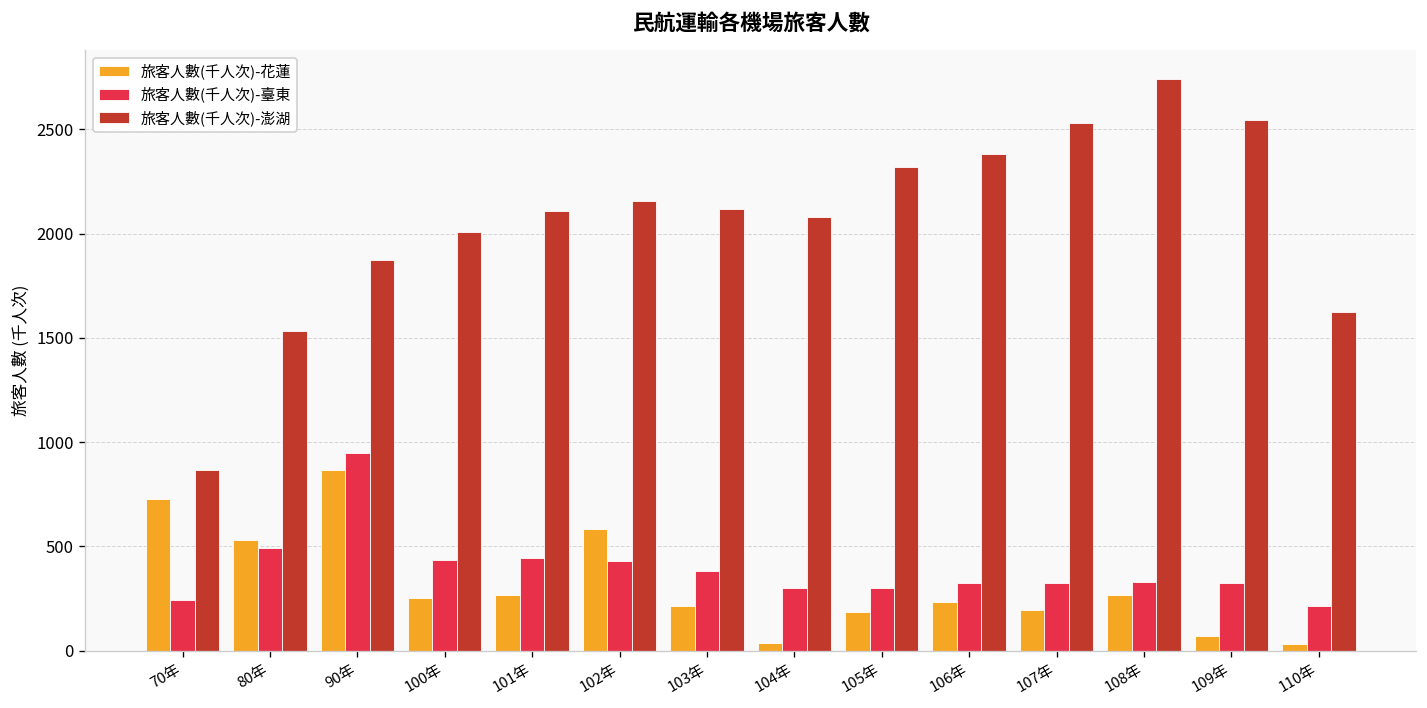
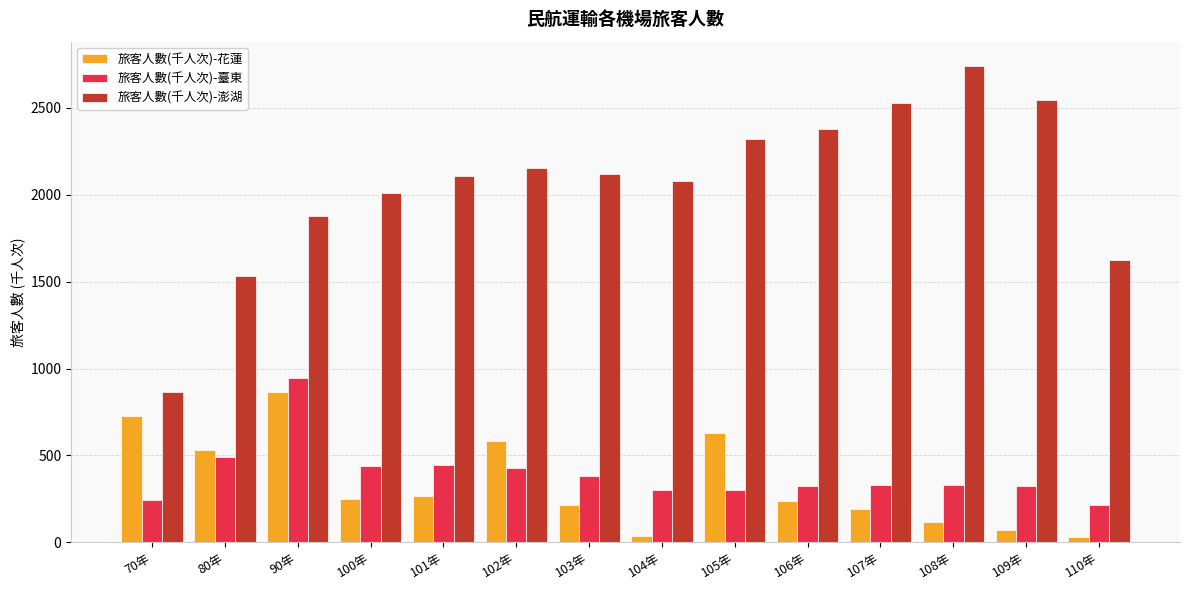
旅客人數(千人次)-花蓮, 105年: 180 -> 630
旅客人數(千人次)-花蓮, 108年: 270 -> 120
